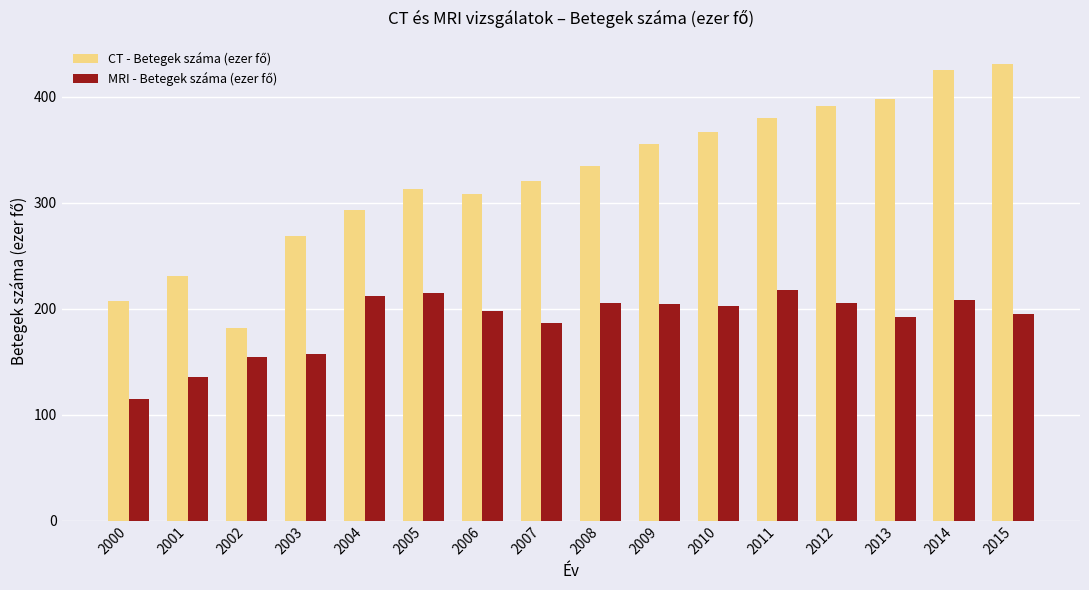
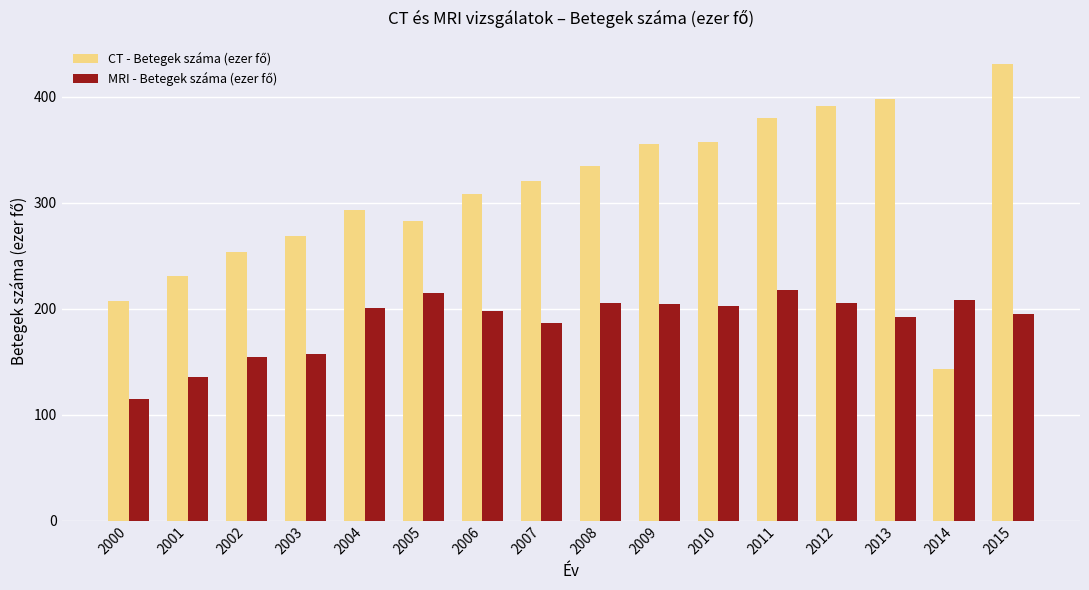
CT - Betegek száma (ezer fő), 2002: 182 -> 254
MRI - Betegek száma (ezer fő), 2004: 212 -> 201
CT - Betegek száma (ezer fő), 2005: 313 -> 282
CT - Betegek száma (ezer fő), 2010: 366 -> 357
CT - Betegek száma (ezer fő), 2014: 425 -> 143
